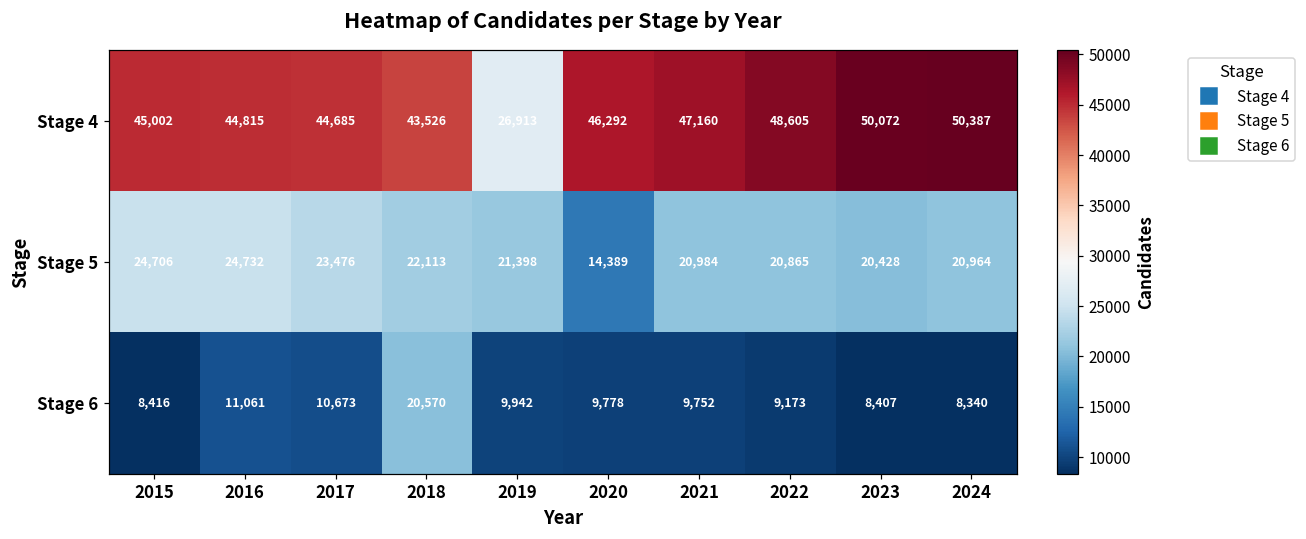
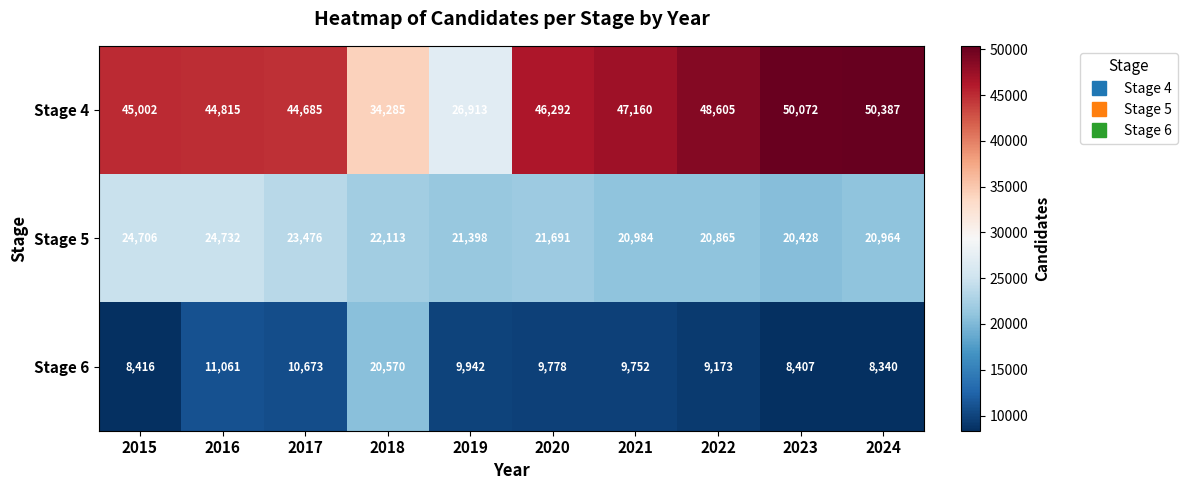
Stage 4, 2018: 43,526 -> 34,285
Stage 5, 2020: 14,389 -> 21,691
